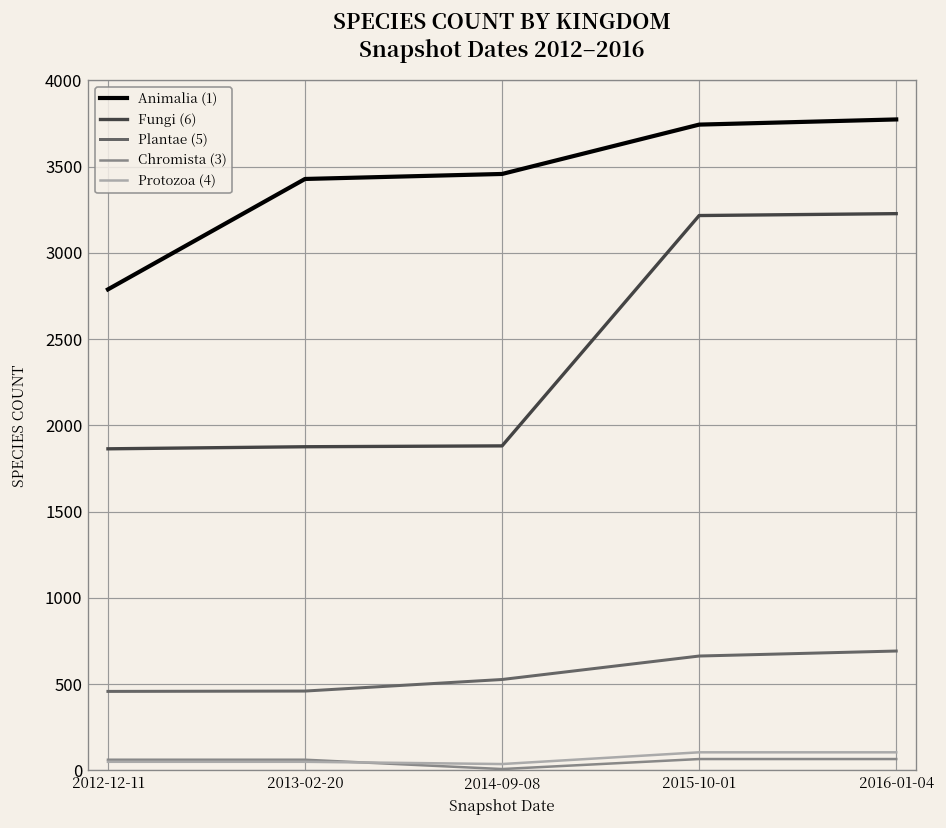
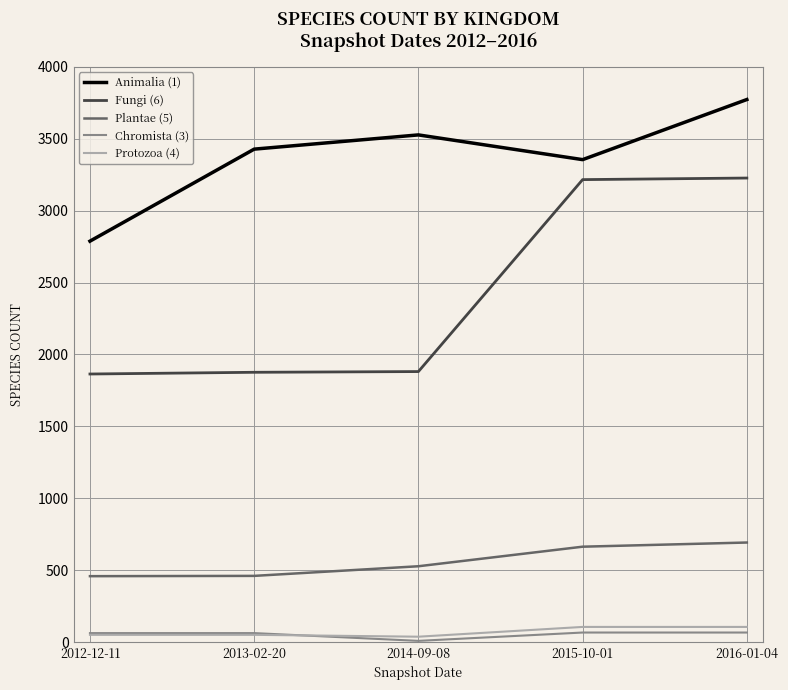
Animalia (1), 2014-09-08: 3460 -> 3530
Animalia (1), 2015-10-01: 3740 -> 3360
